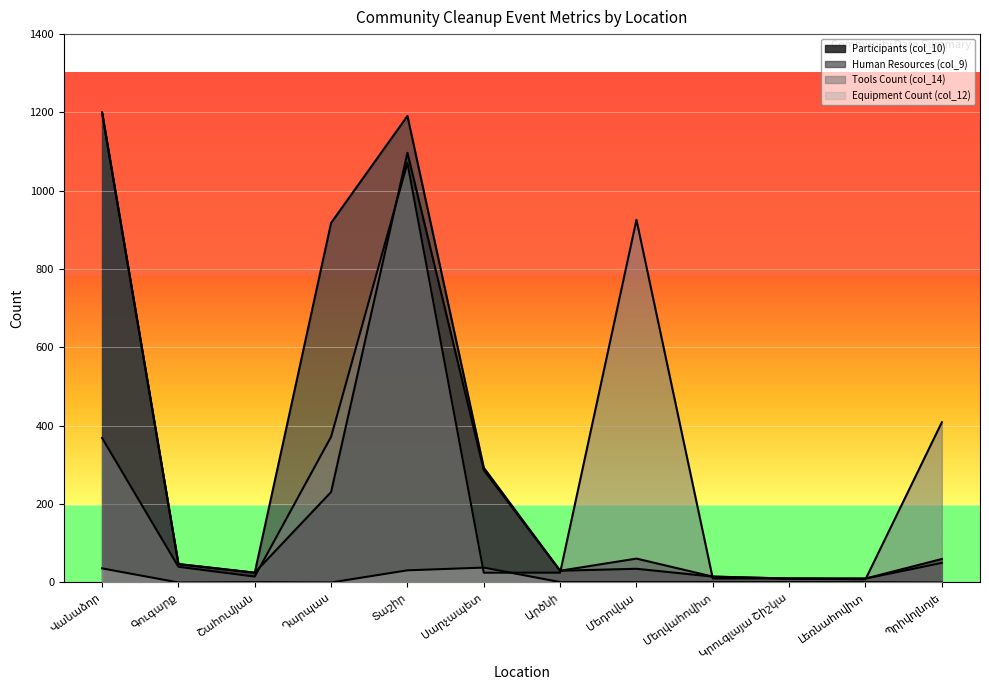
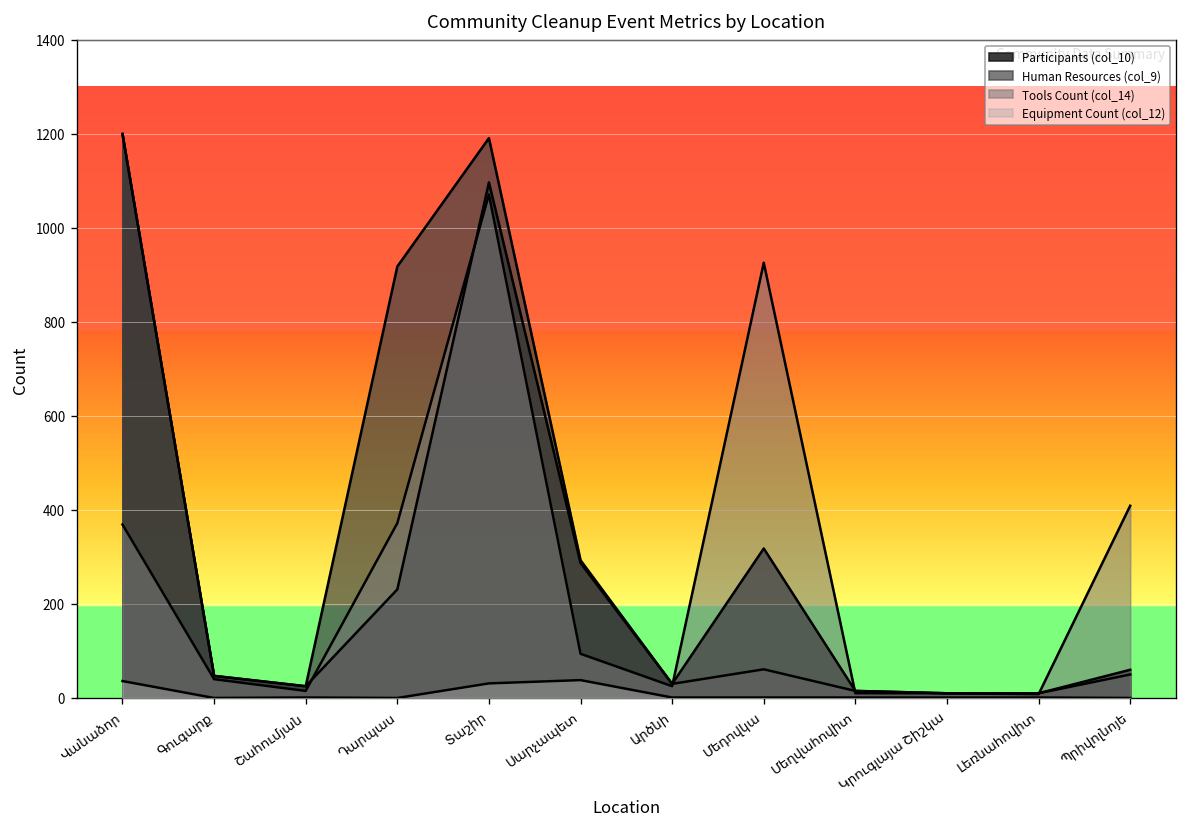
Tools Count (col_14), Սարչապետ: 30 -> 90
Participants (col_10), Մեդովկա: 40 -> 320
